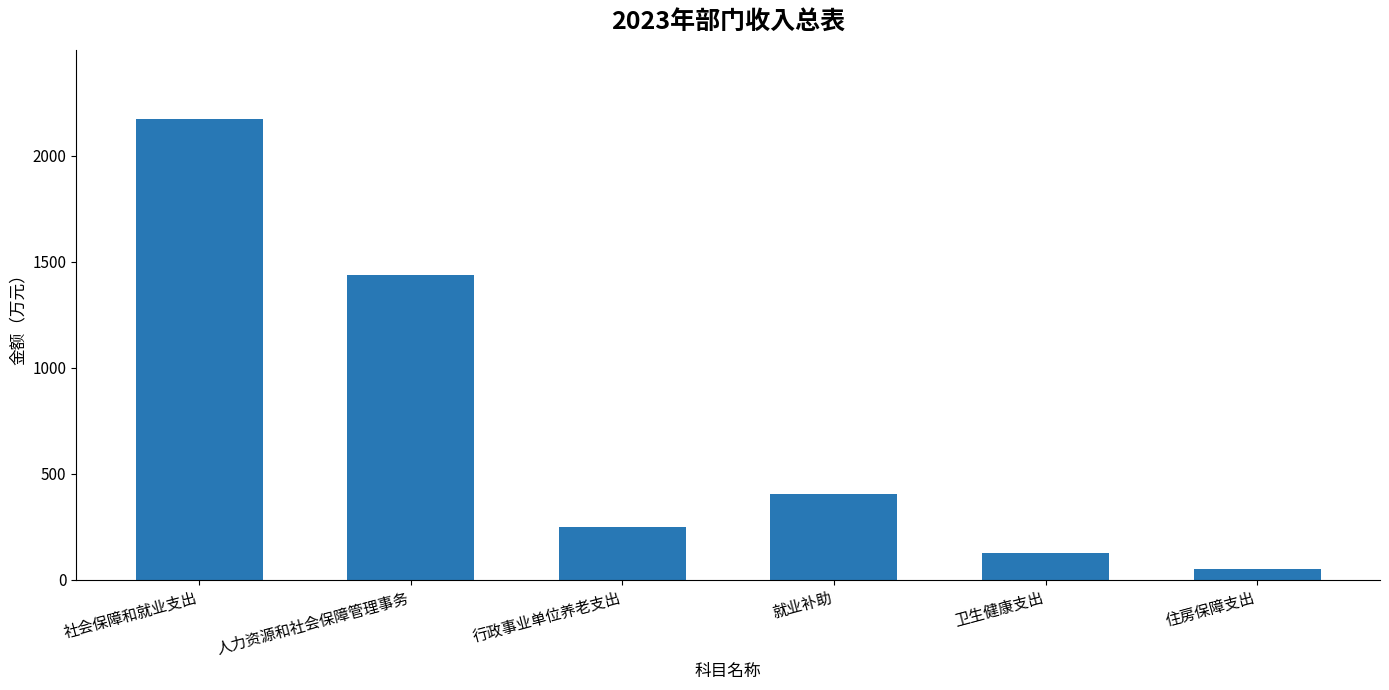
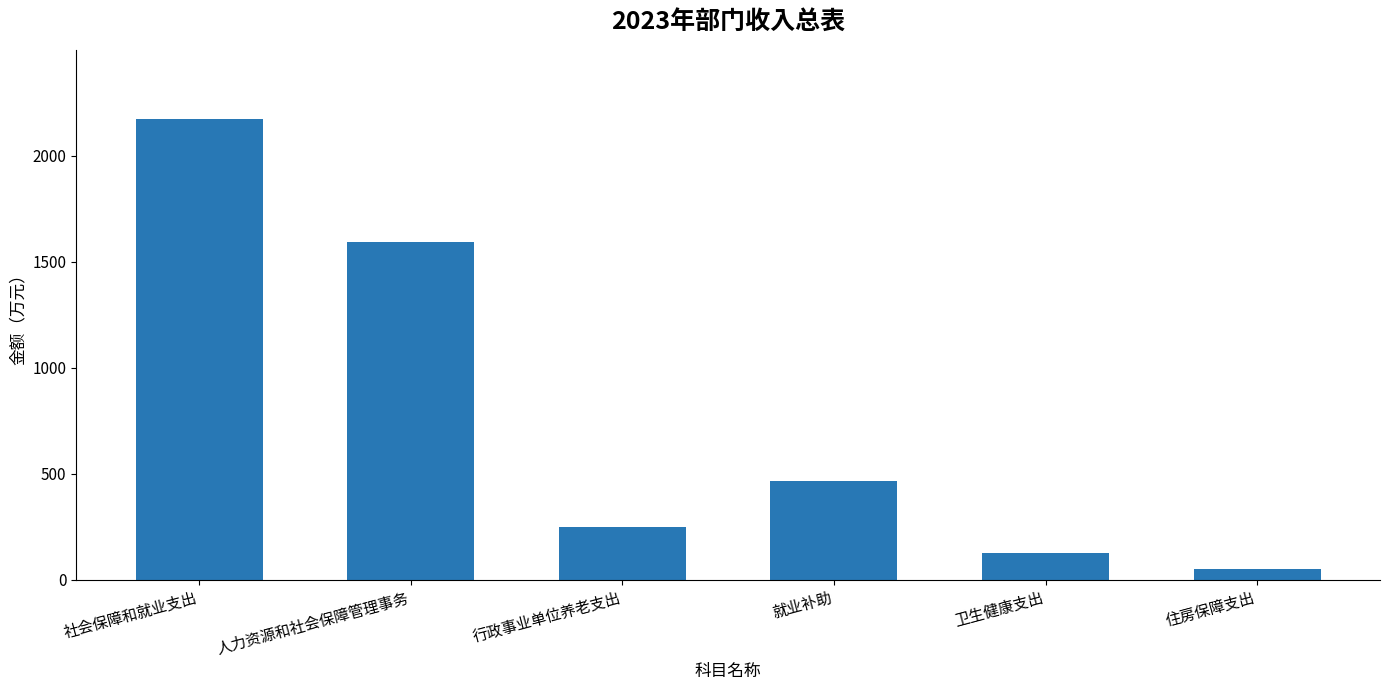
人力资源和社会保障管理事务: 1440 -> 1590
就业补助: 400 -> 460
